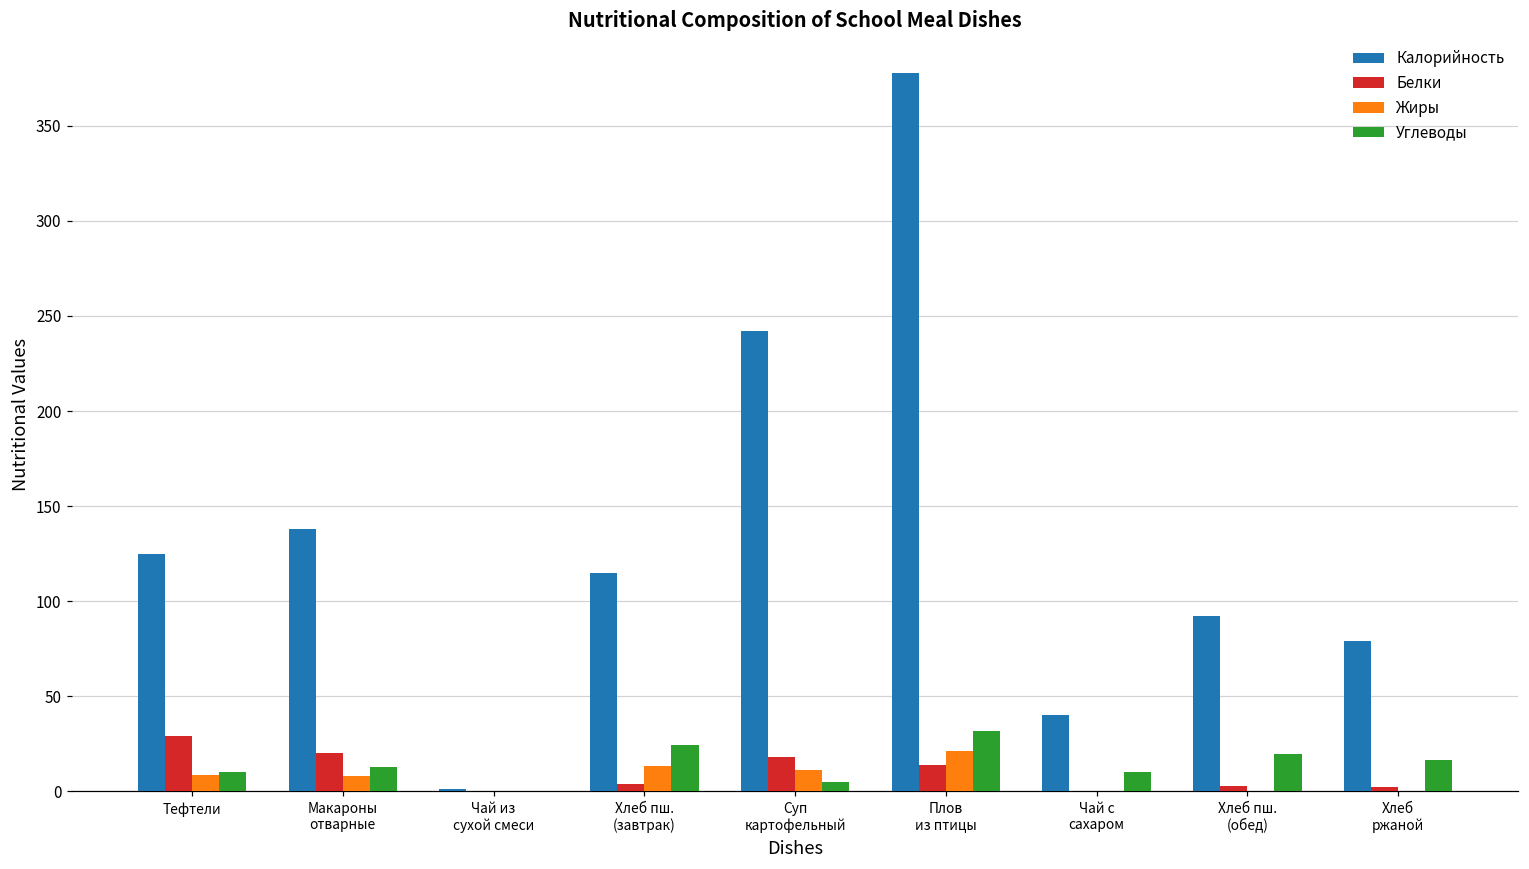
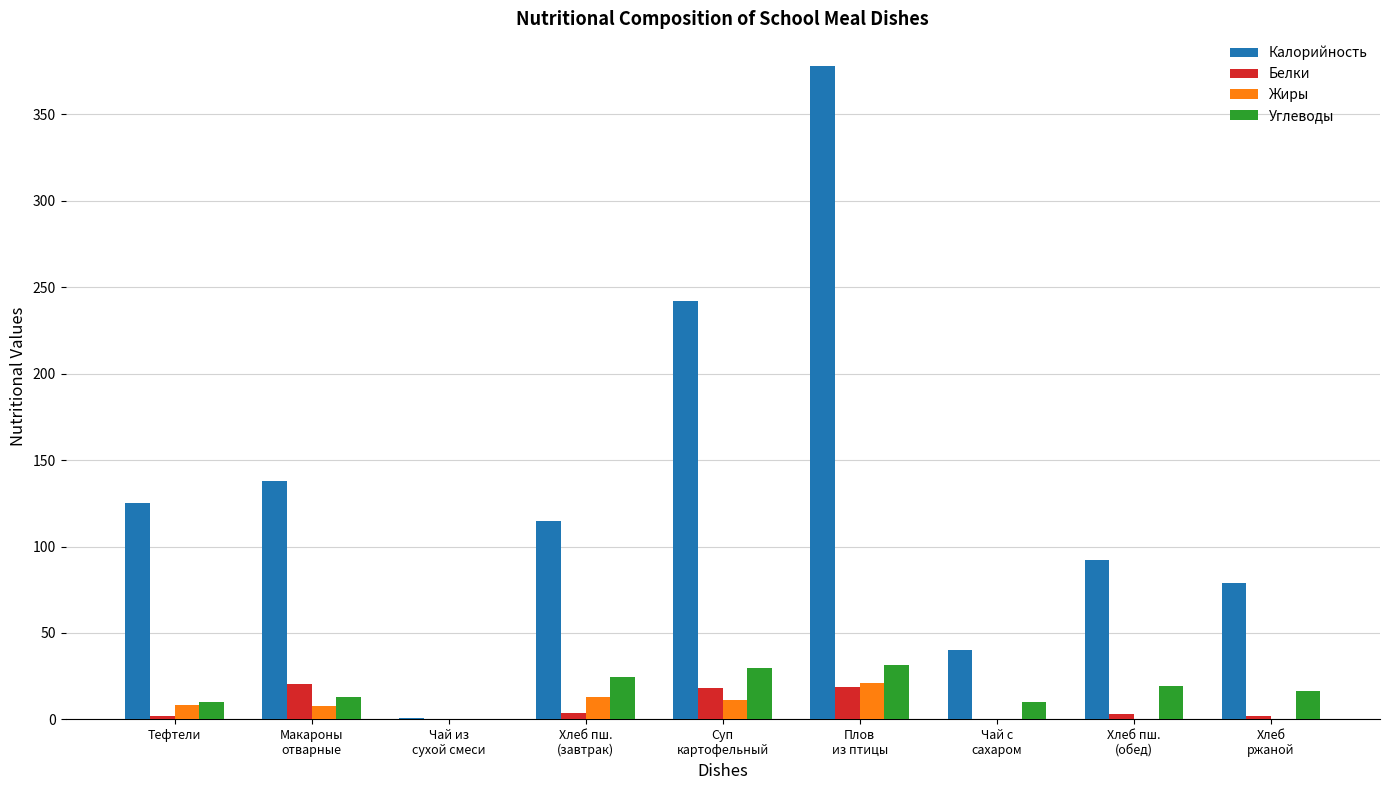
Белки, Тефтели: 29 -> 2
Углеводы, Суп картофельный: 5 -> 30
Белки, Плов из птицы: 14 -> 19
